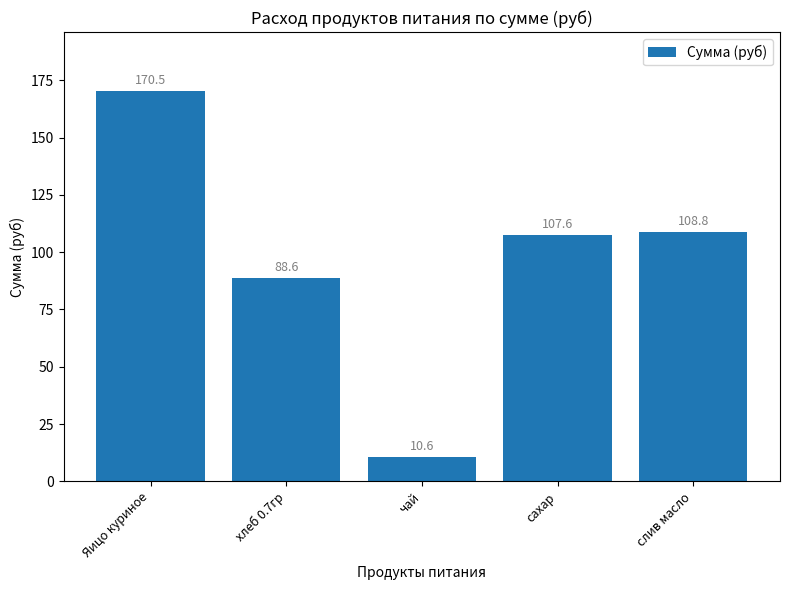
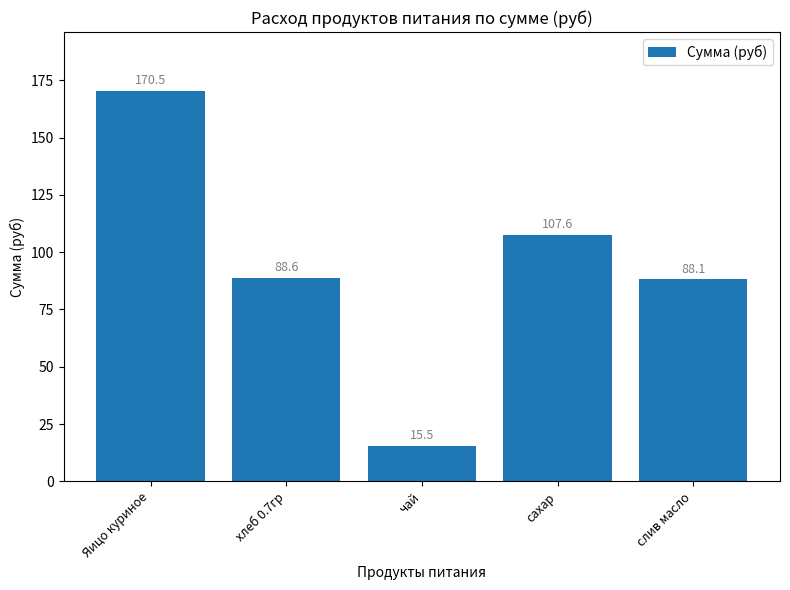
чай: 10.6 -> 15.5
слив масло: 108.8 -> 88.1
